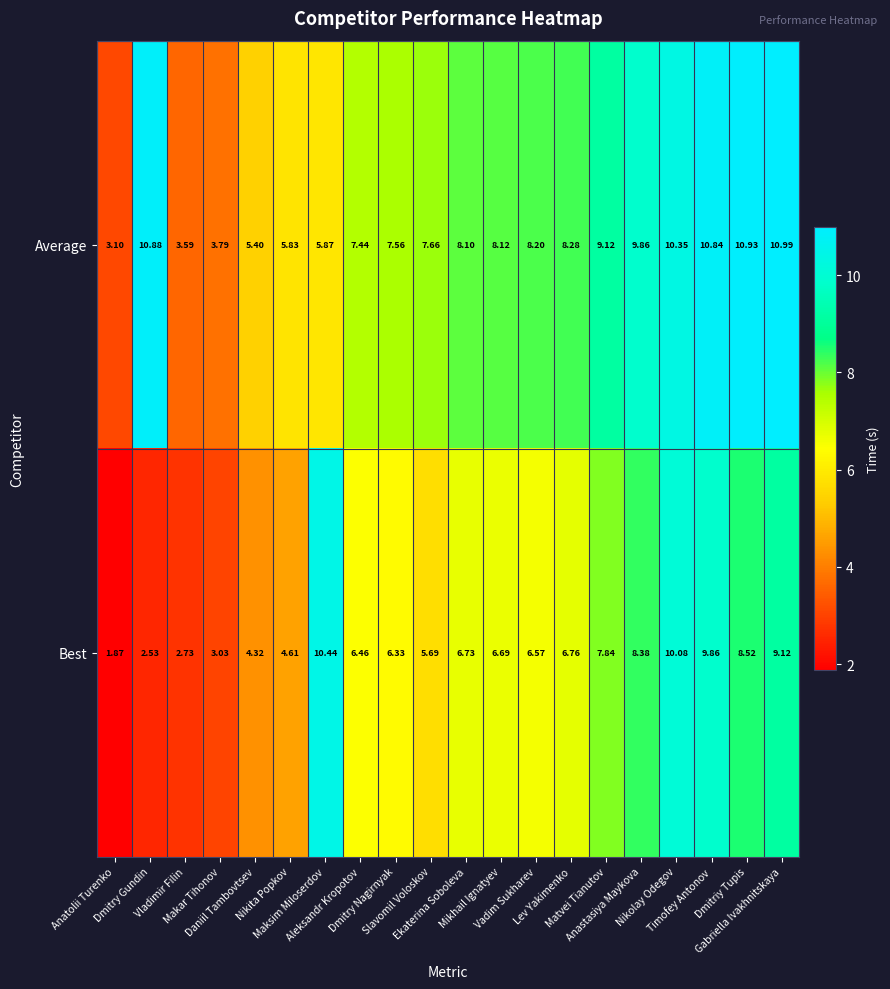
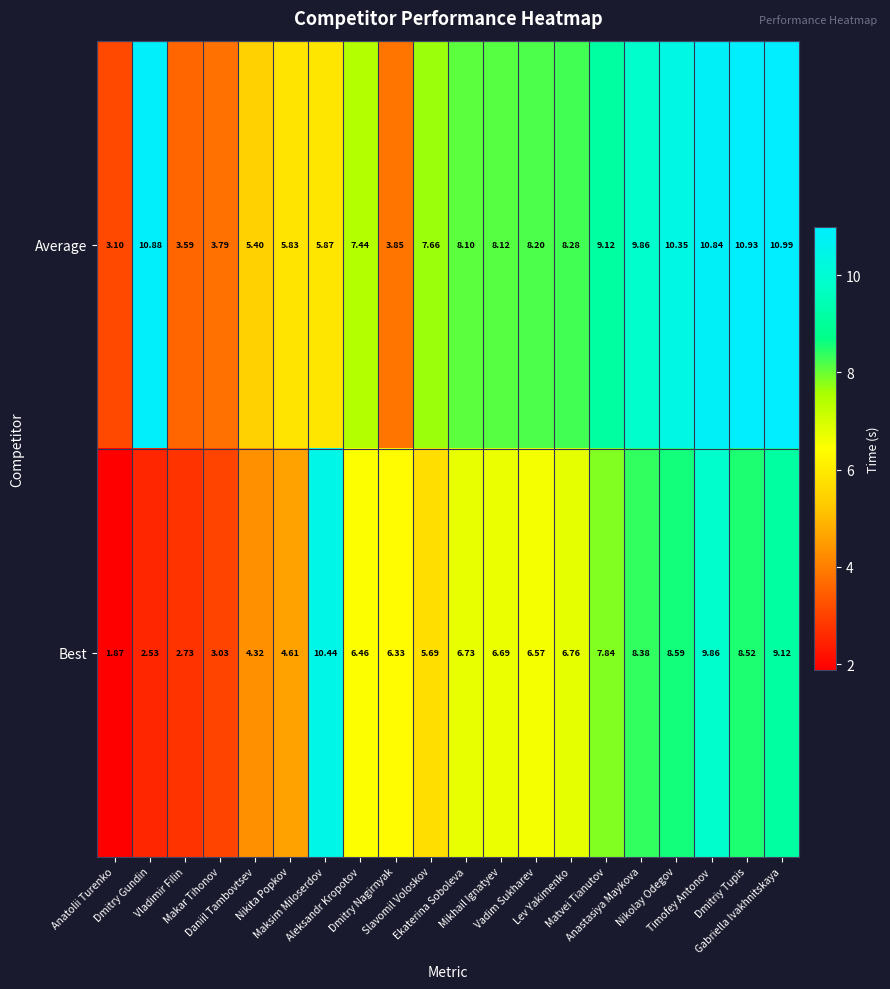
Average, Dmitry Nagirnyak: 7.56 -> 3.85
Best, Nikolay Odegov: 10.08 -> 8.59
